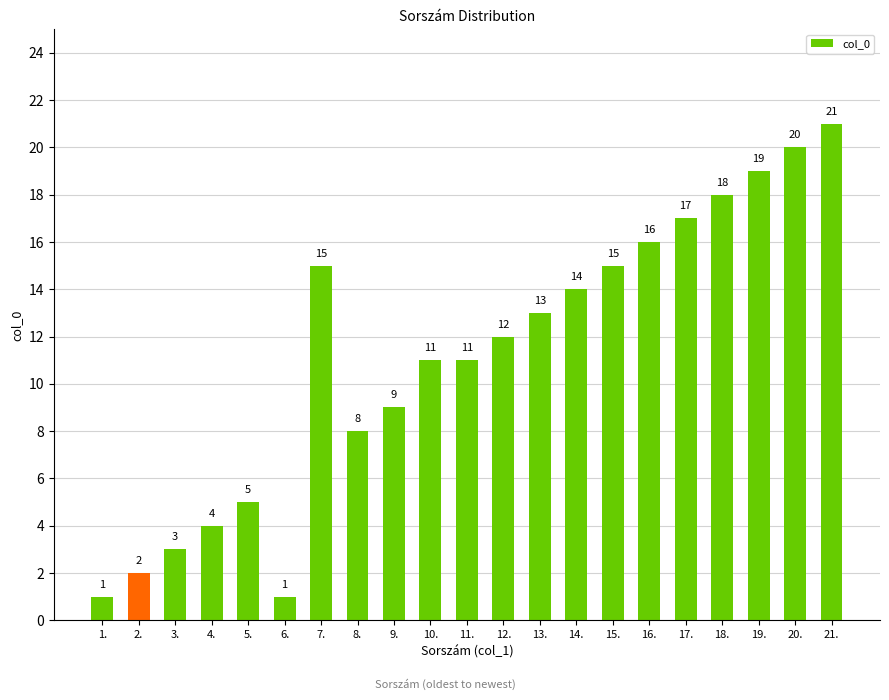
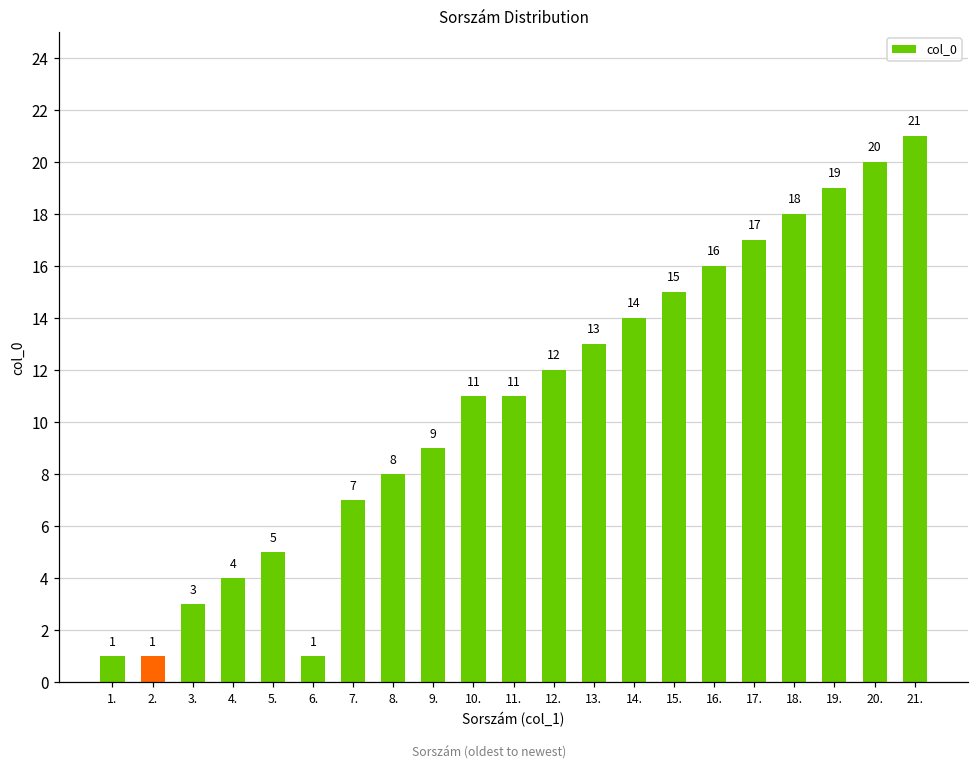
2.: 2 -> 1
7.: 15 -> 7
